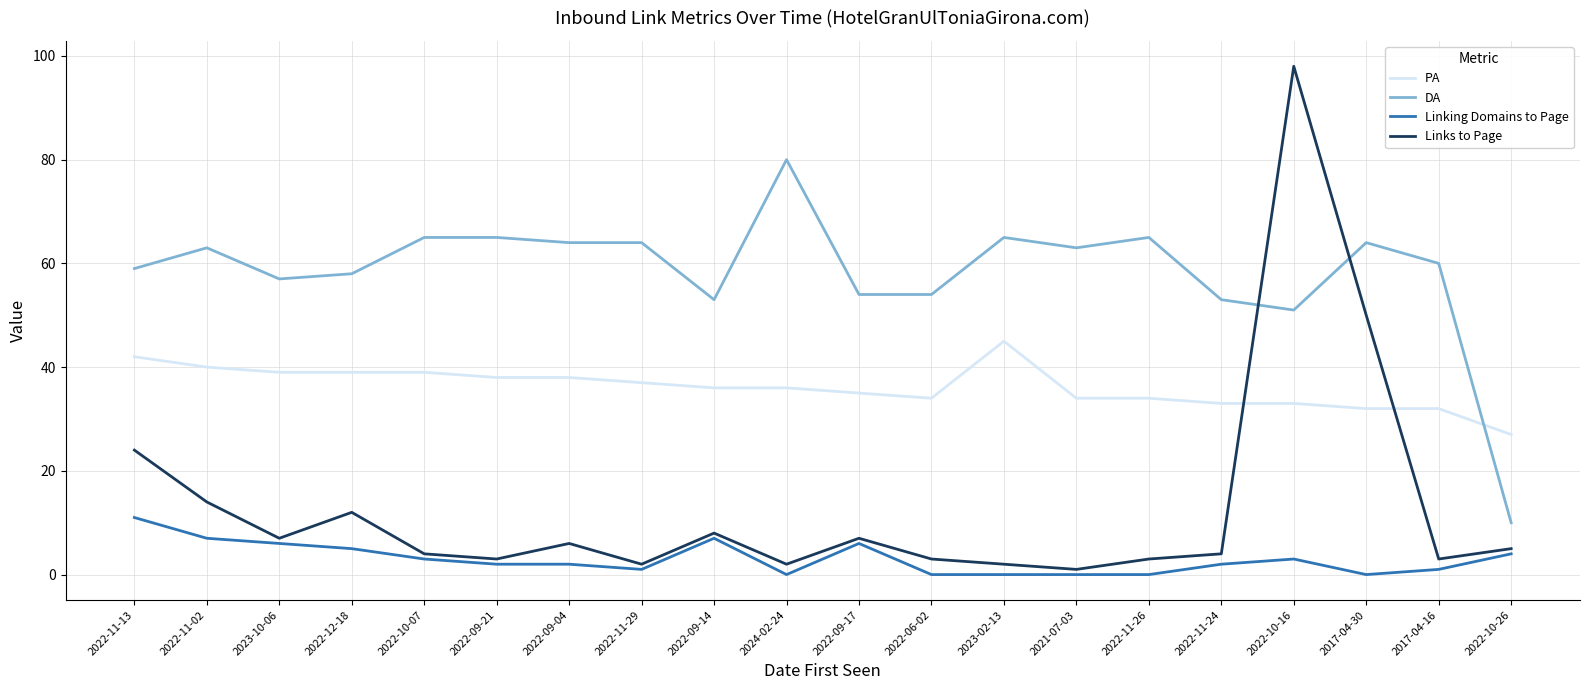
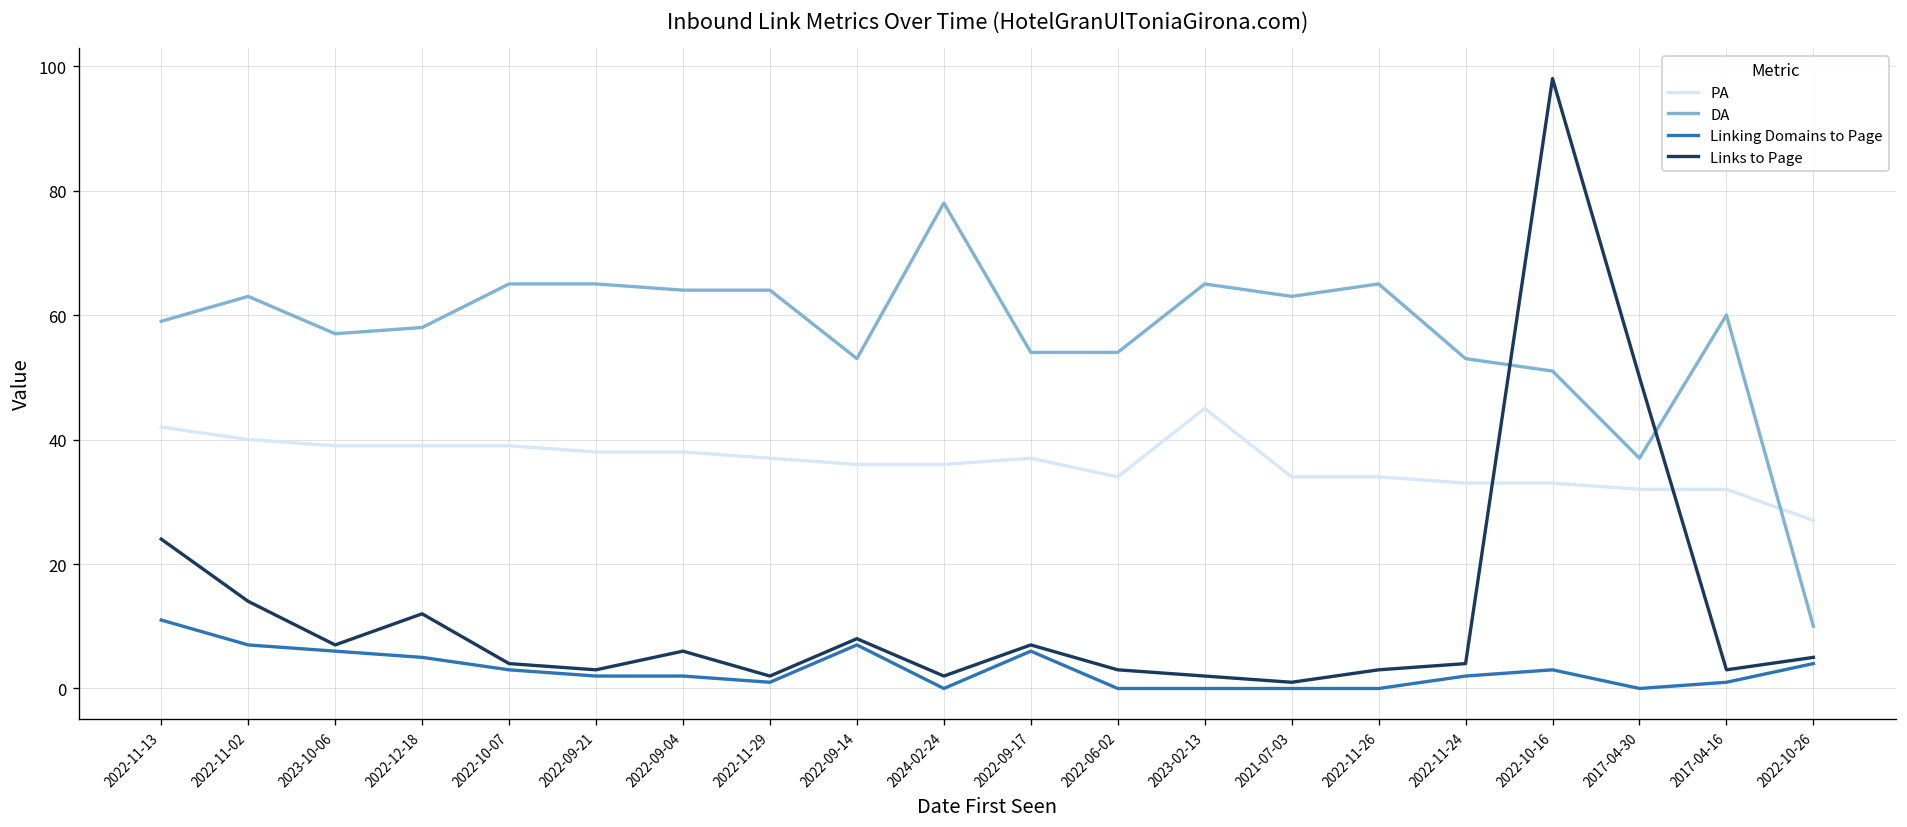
DA, 2024-02-24: 80 -> 78
PA, 2022-09-17: 35 -> 37
DA, 2017-04-30: 64 -> 37
